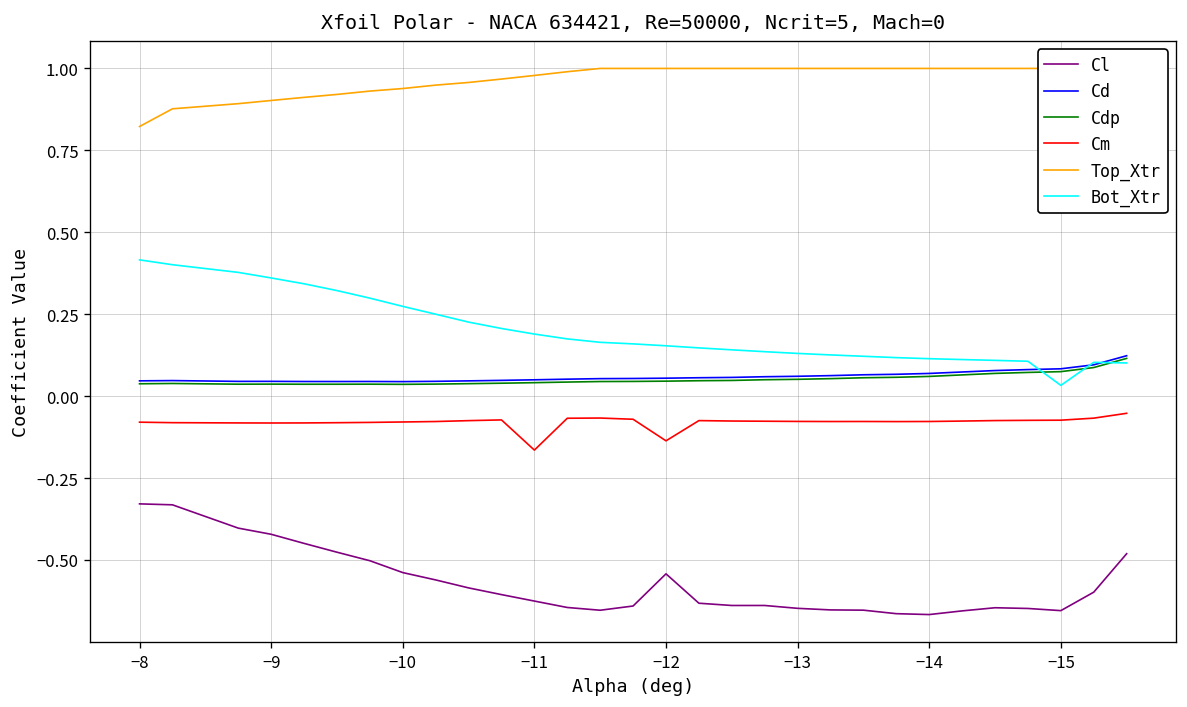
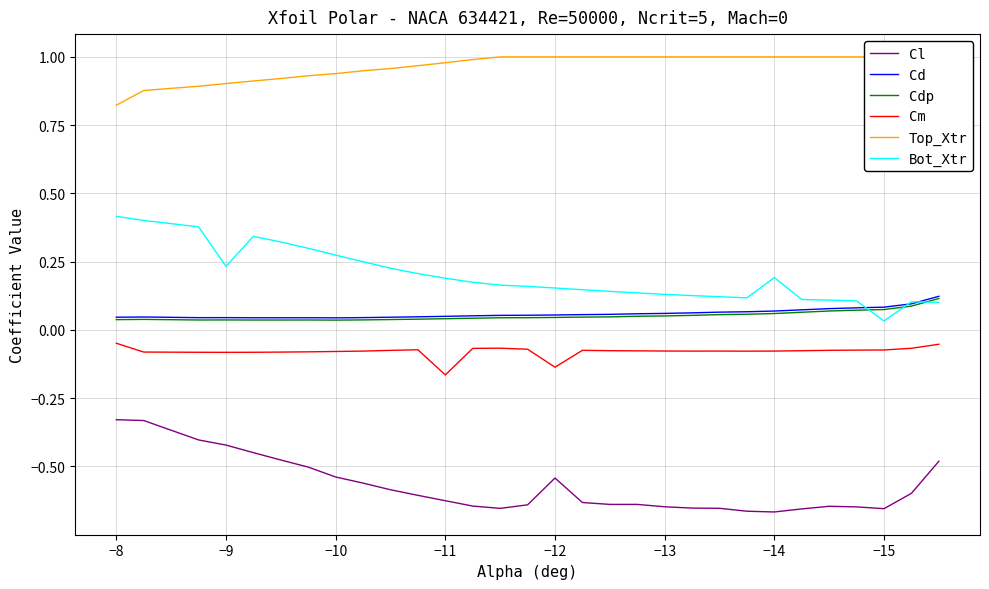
Cm, −8: -0.08 -> -0.05
Bot_Xtr, −9: 0.36 -> 0.23
Bot_Xtr, −14: 0.11 -> 0.19
